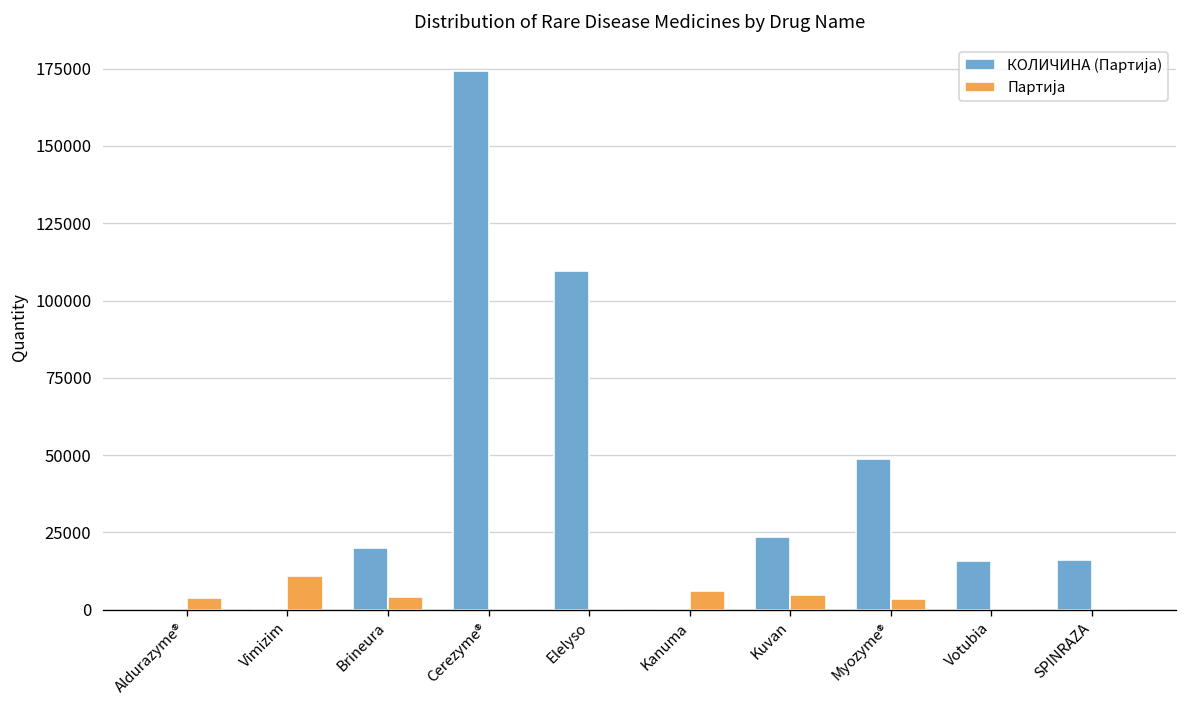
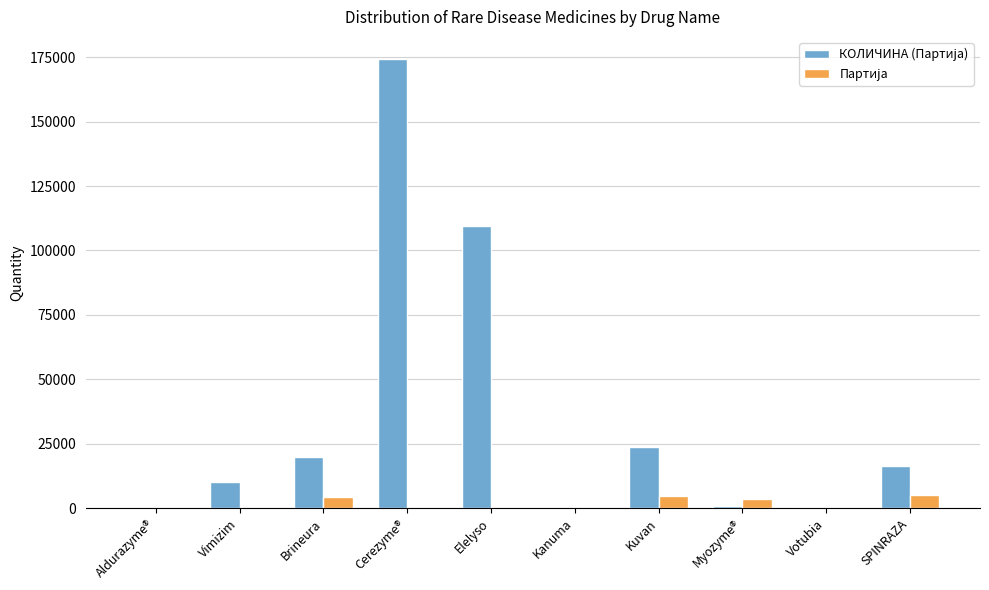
Партија, Aldurazyme®: 4000 -> 0
КОЛИЧИНА (Партија), Vimizim: 0 -> 10000
Партија, Vimizim: 11000 -> 0
Партија, Kanuma: 6000 -> 0
КОЛИЧИНА (Партија), Myozyme®: 49000 -> 1000
КОЛИЧИНА (Партија), Votubia: 16000 -> 0
Партија, SPINRAZA: 0 -> 5000
